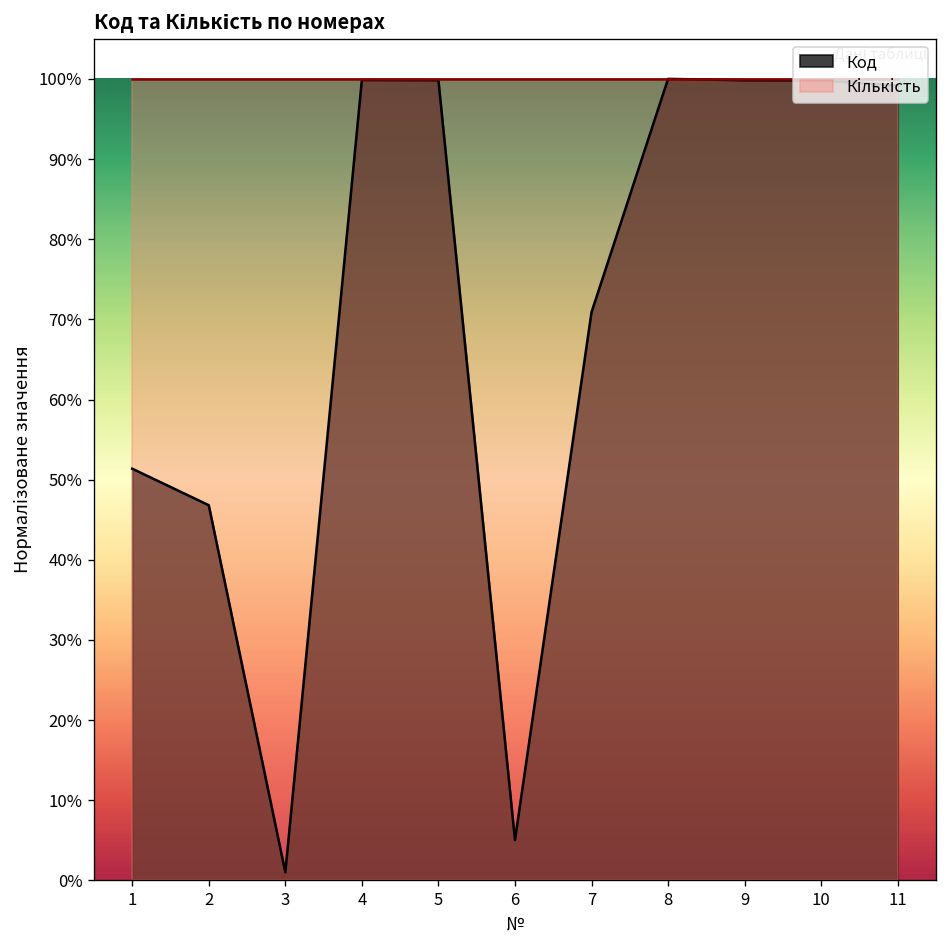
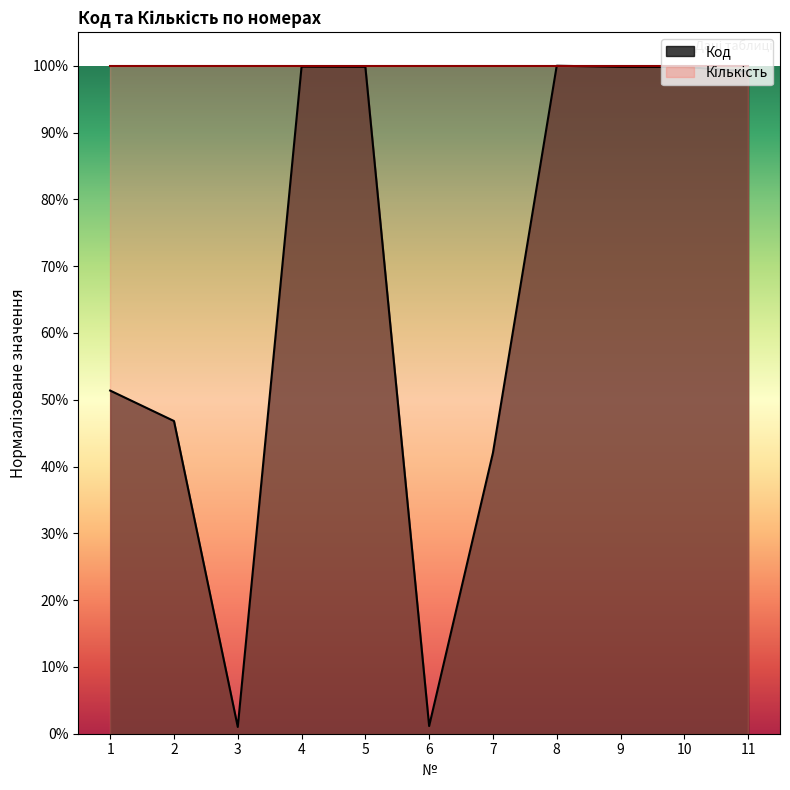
Код, 6: 5% -> 1%
Код, 7: 71% -> 42%
